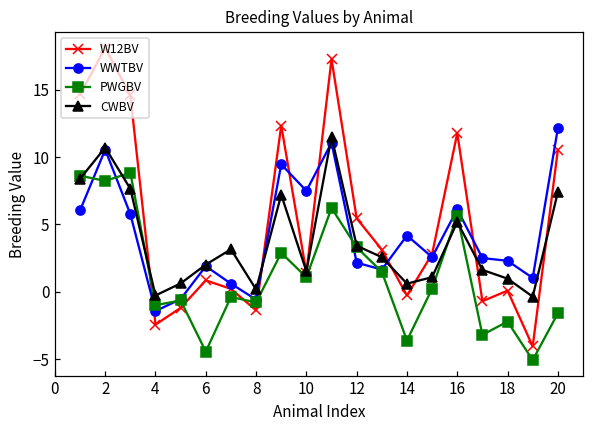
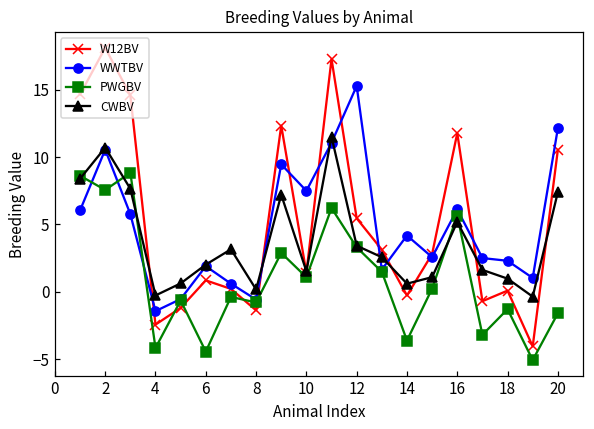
PWGBV, 2: 8.2 -> 7.6
PWGBV, 4: -1.0 -> -4.2
WWTBV, 12: 2.2 -> 15.3
PWGBV, 18: -2.2 -> -1.3
